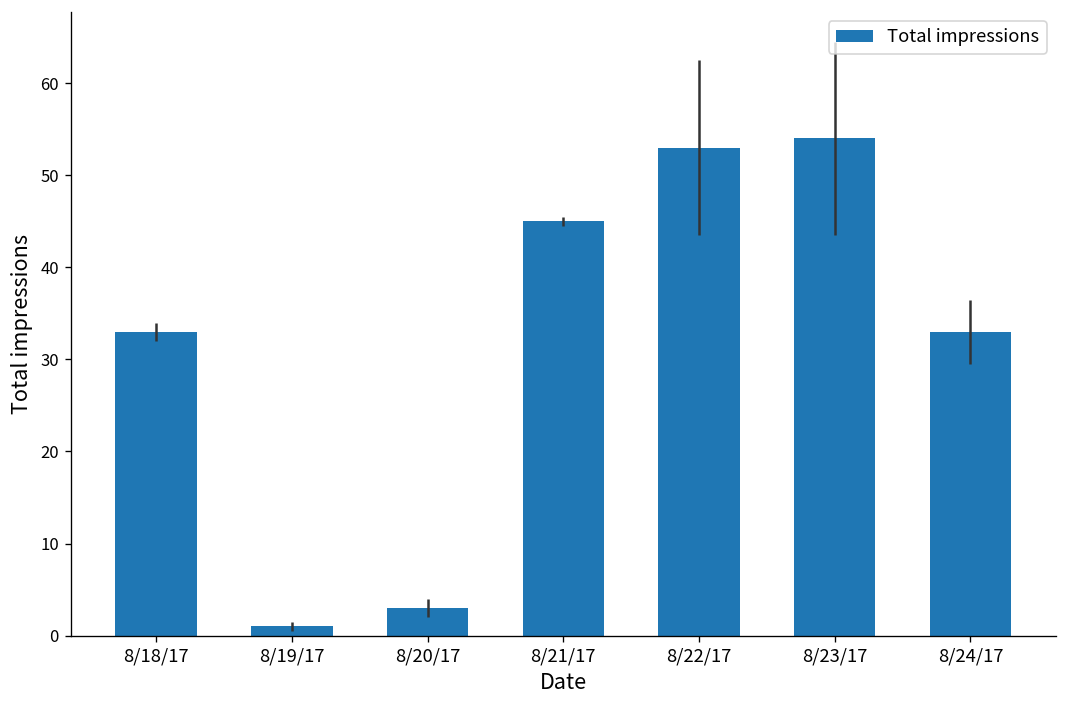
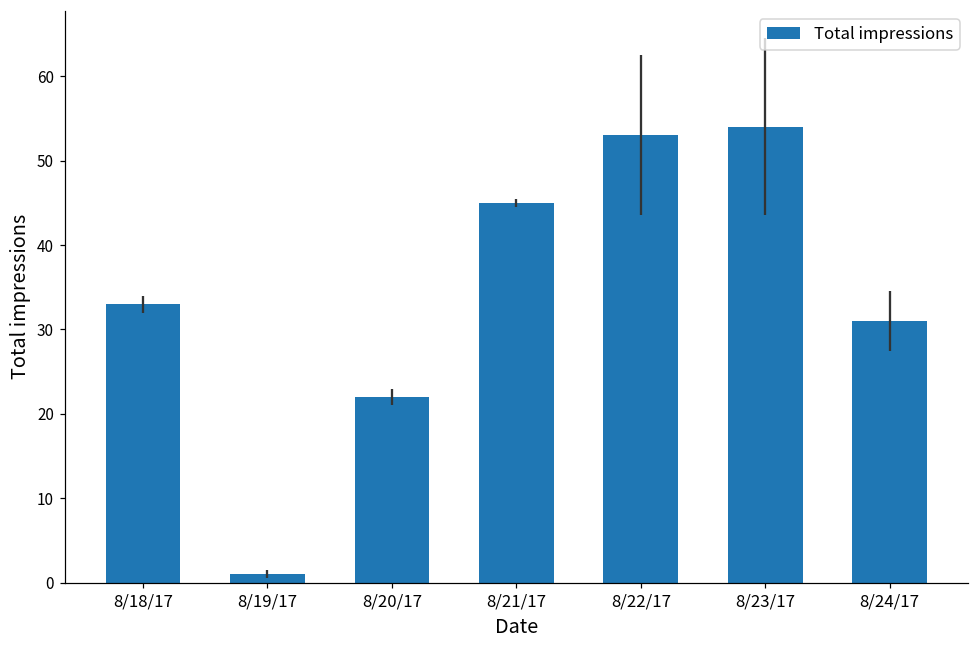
8/20/17: 3 -> 22
8/24/17: 33 -> 31
